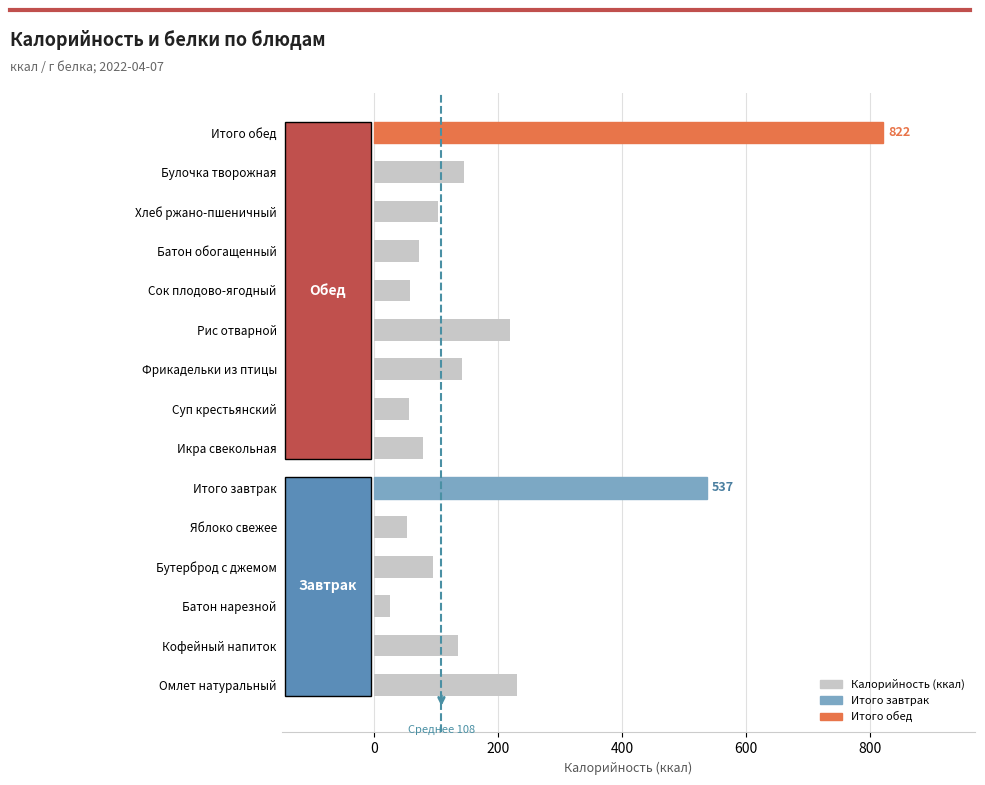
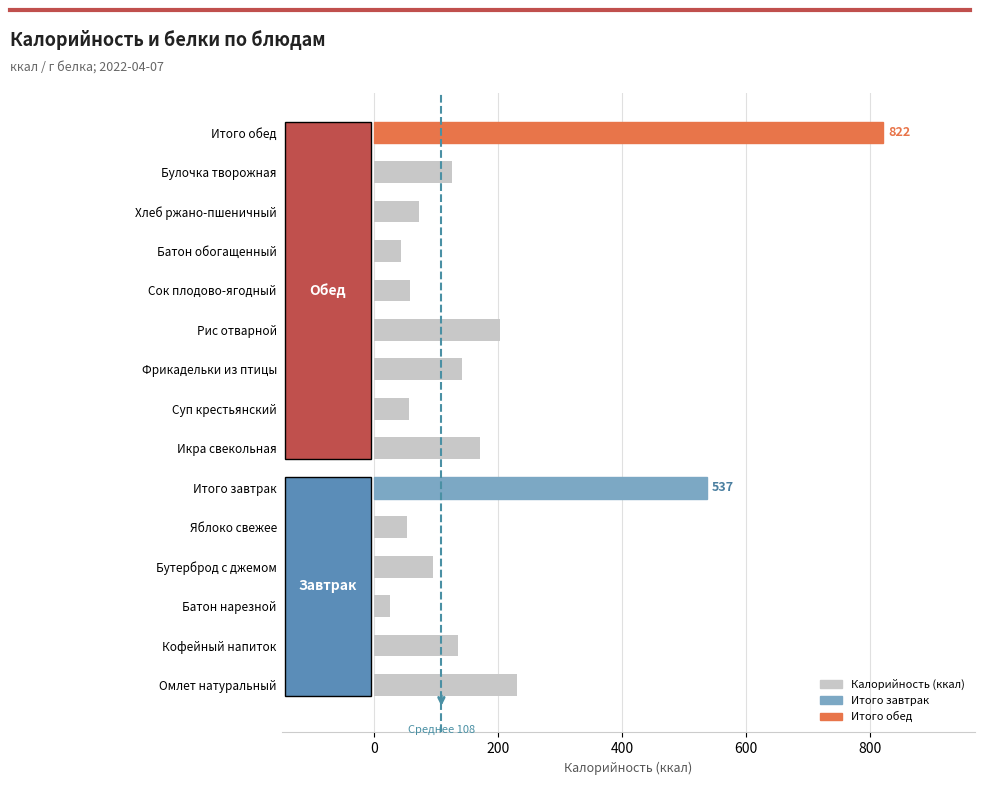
Булочка творожная: 140 -> 130
Хлеб ржано-пшеничный: 100 -> 70
Батон обогащенный: 70 -> 40
Рис отварной: 220 -> 200
Икра свекольная: 80 -> 170
